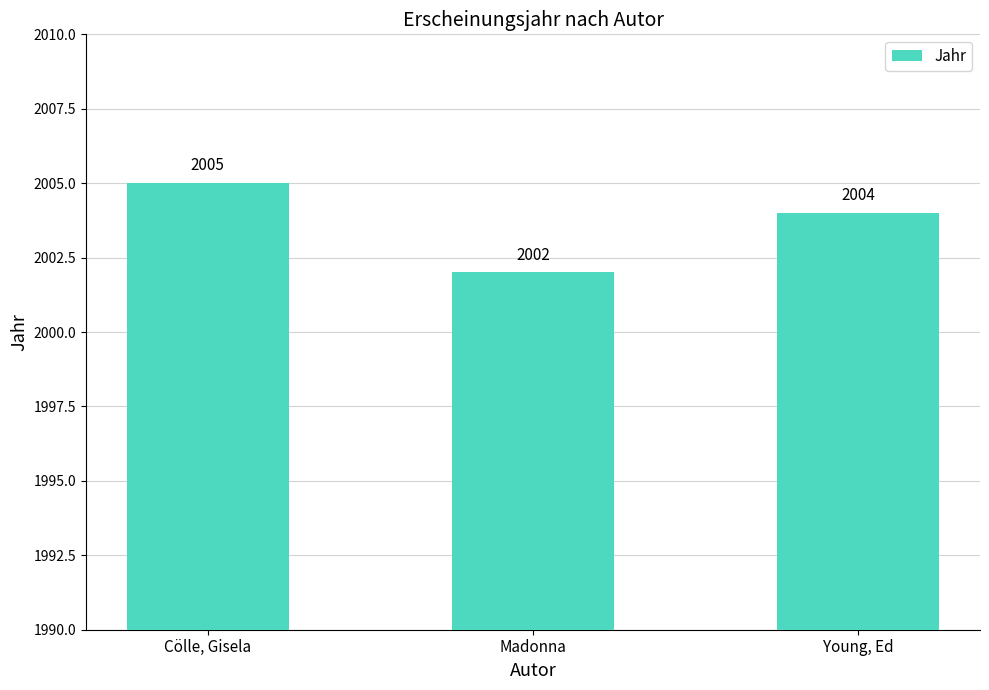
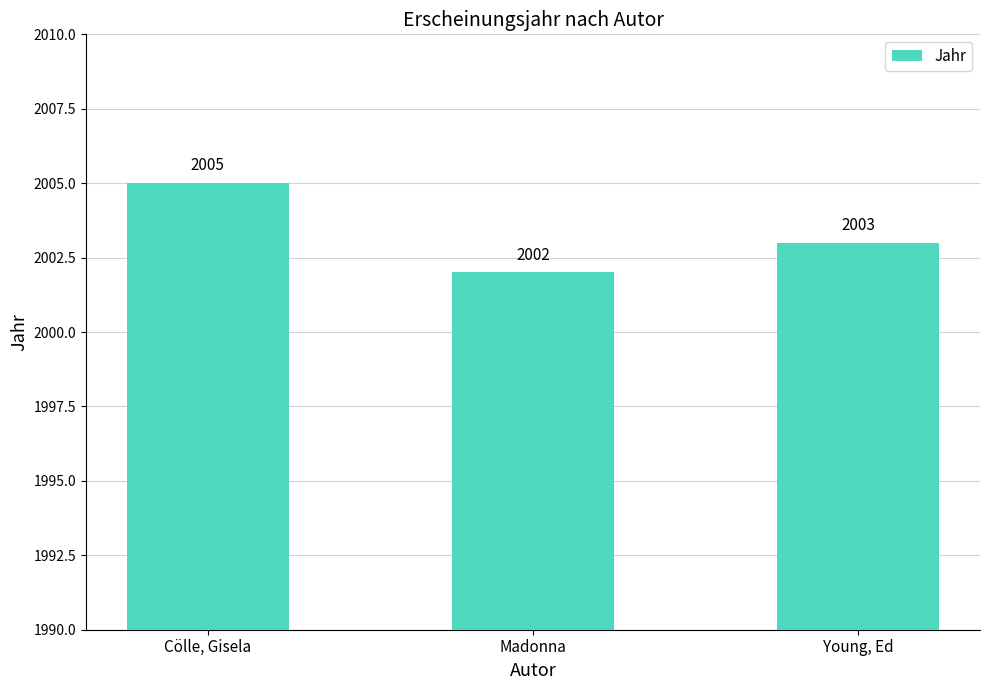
Young, Ed: 2004 -> 2003
